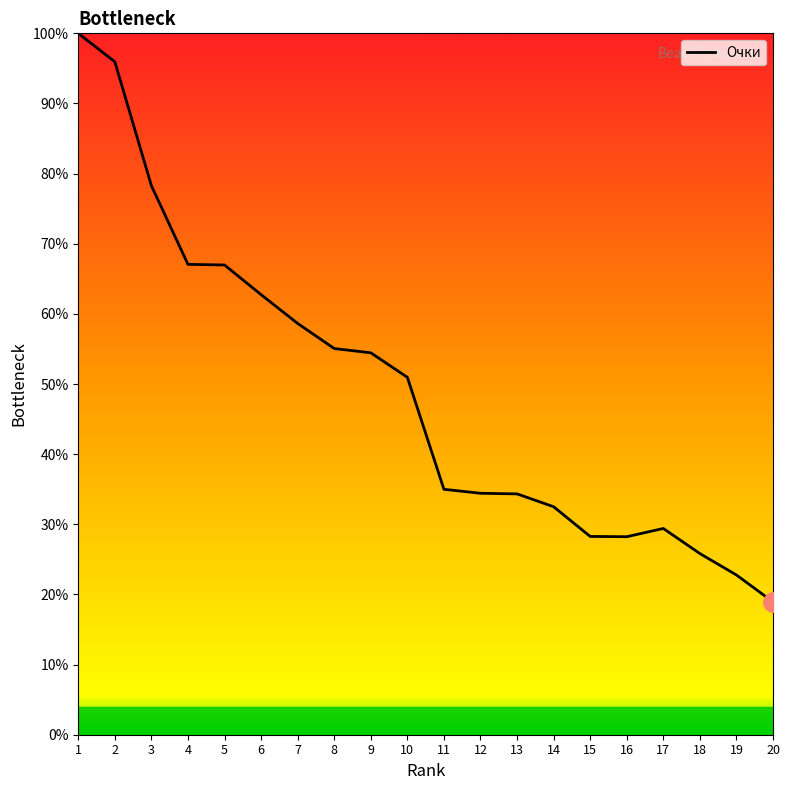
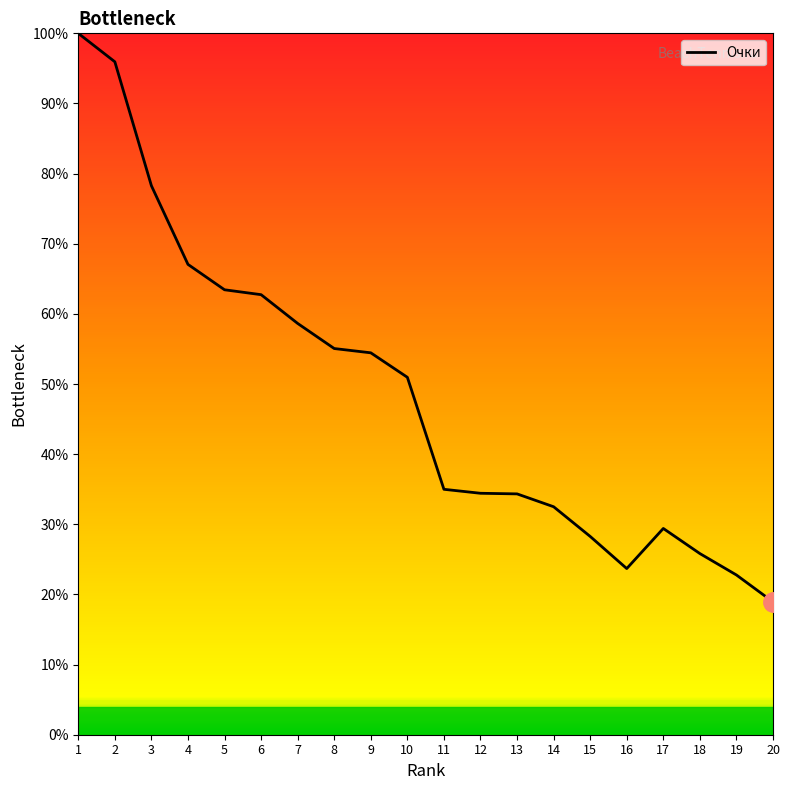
Очки, 5: 67% -> 63%
Очки, 16: 28% -> 24%
